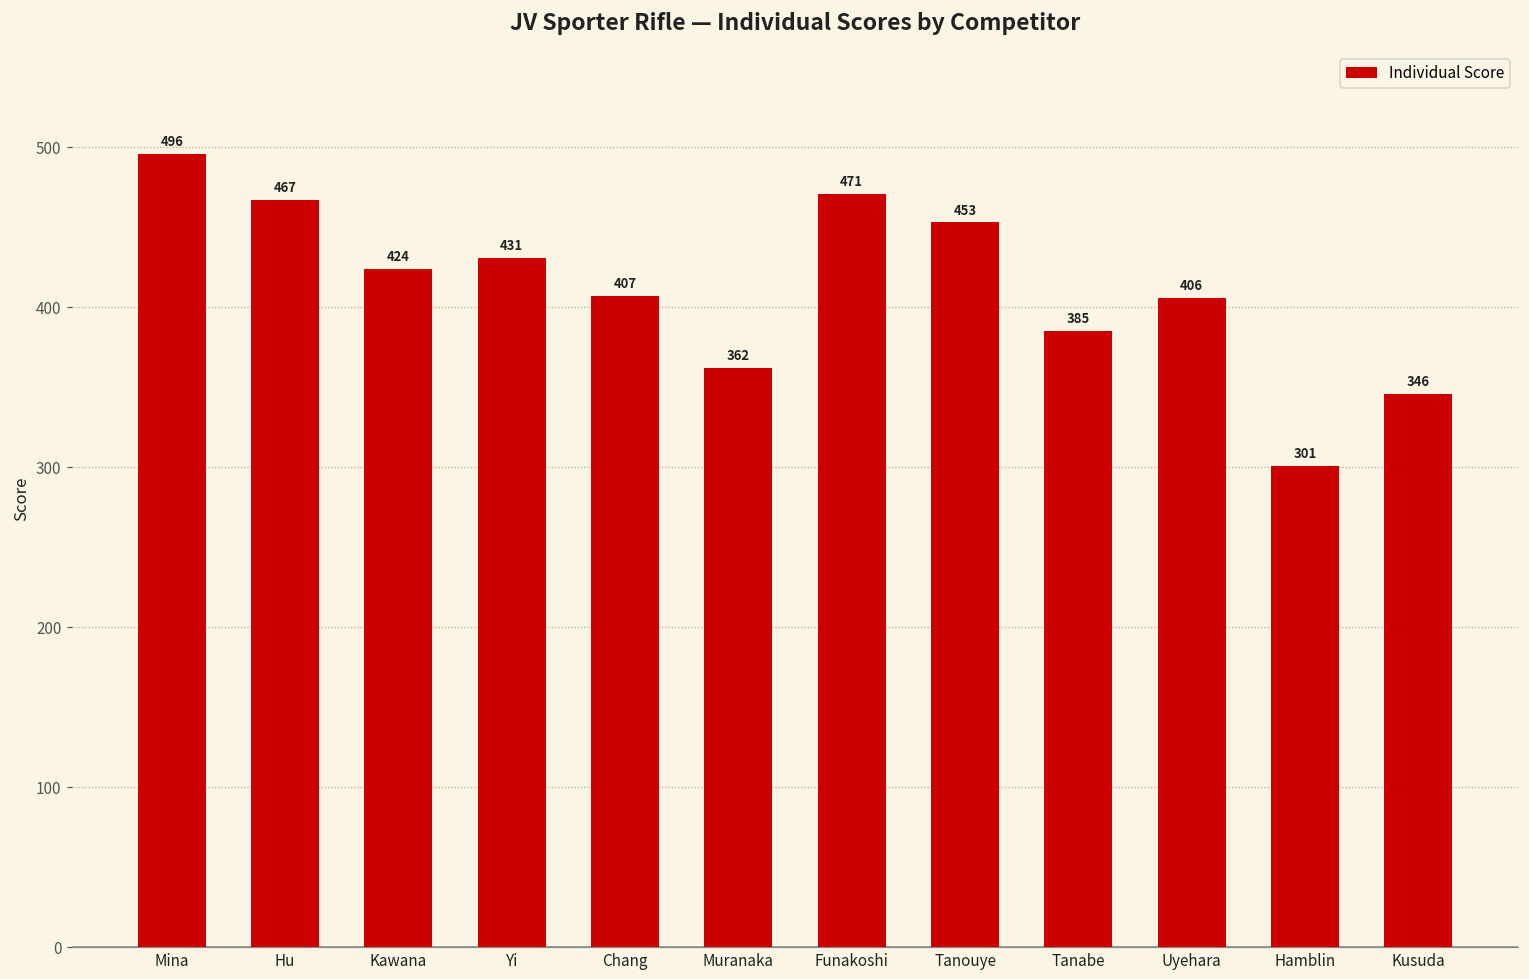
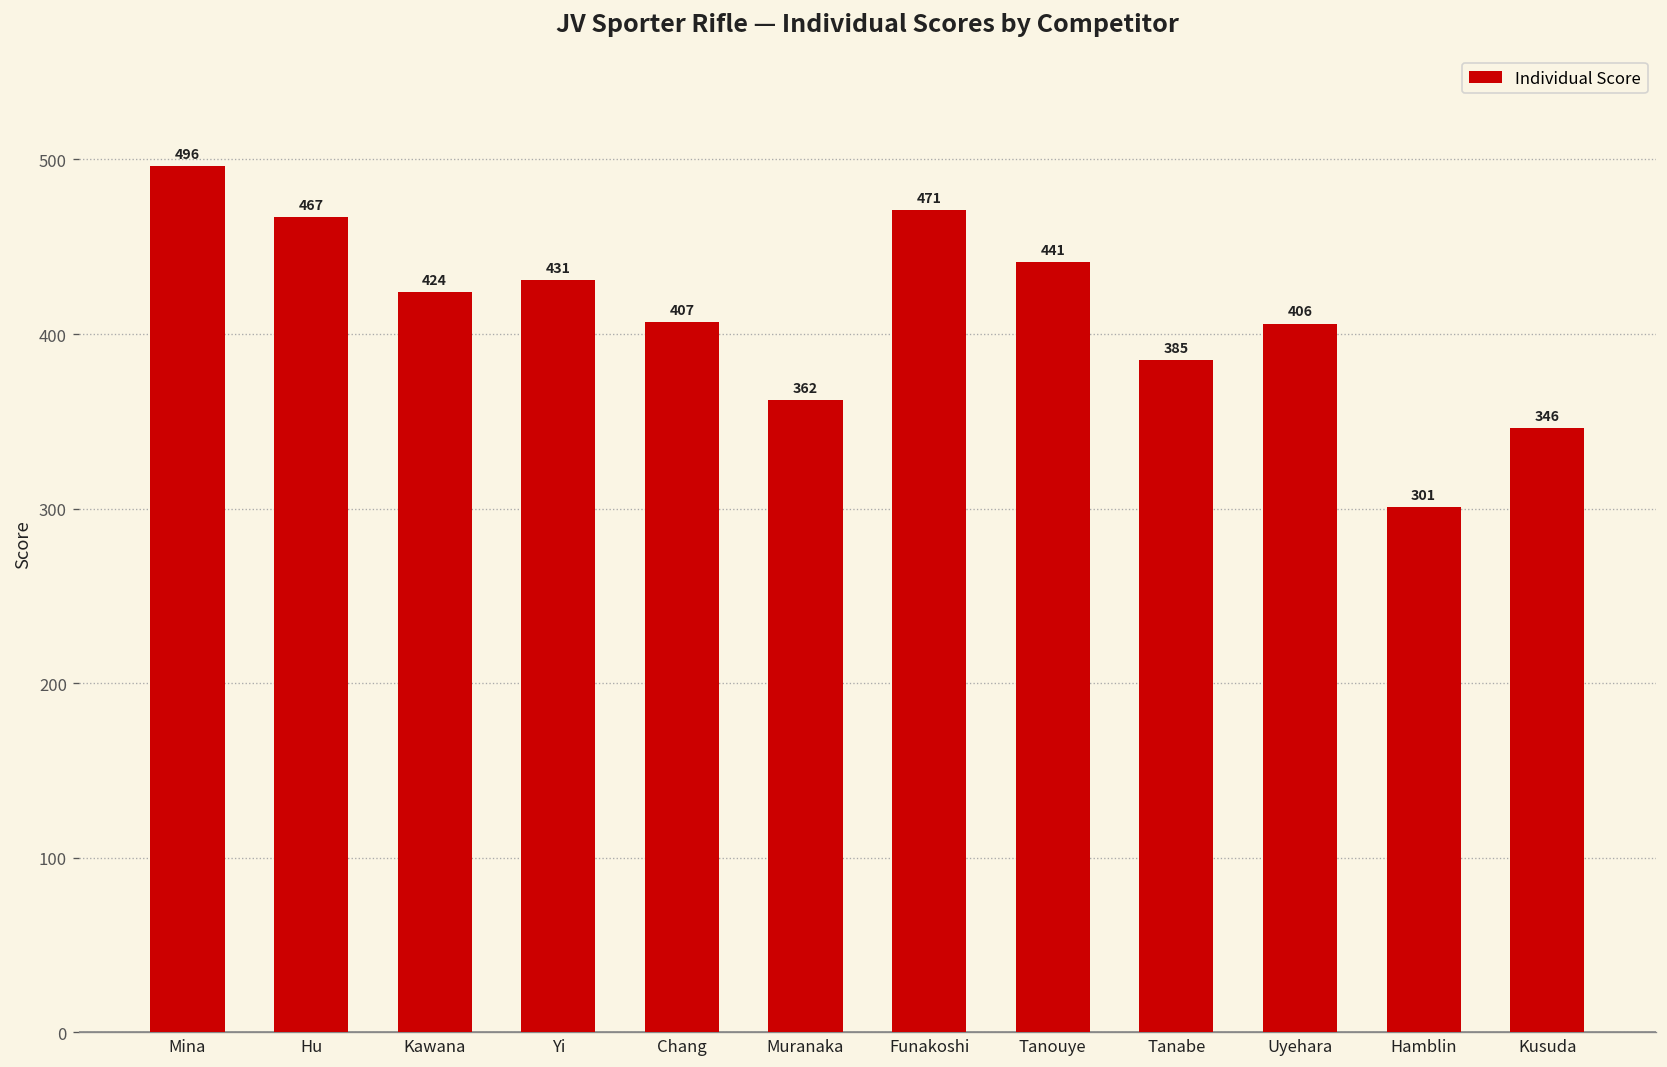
Tanouye: 453 -> 441
